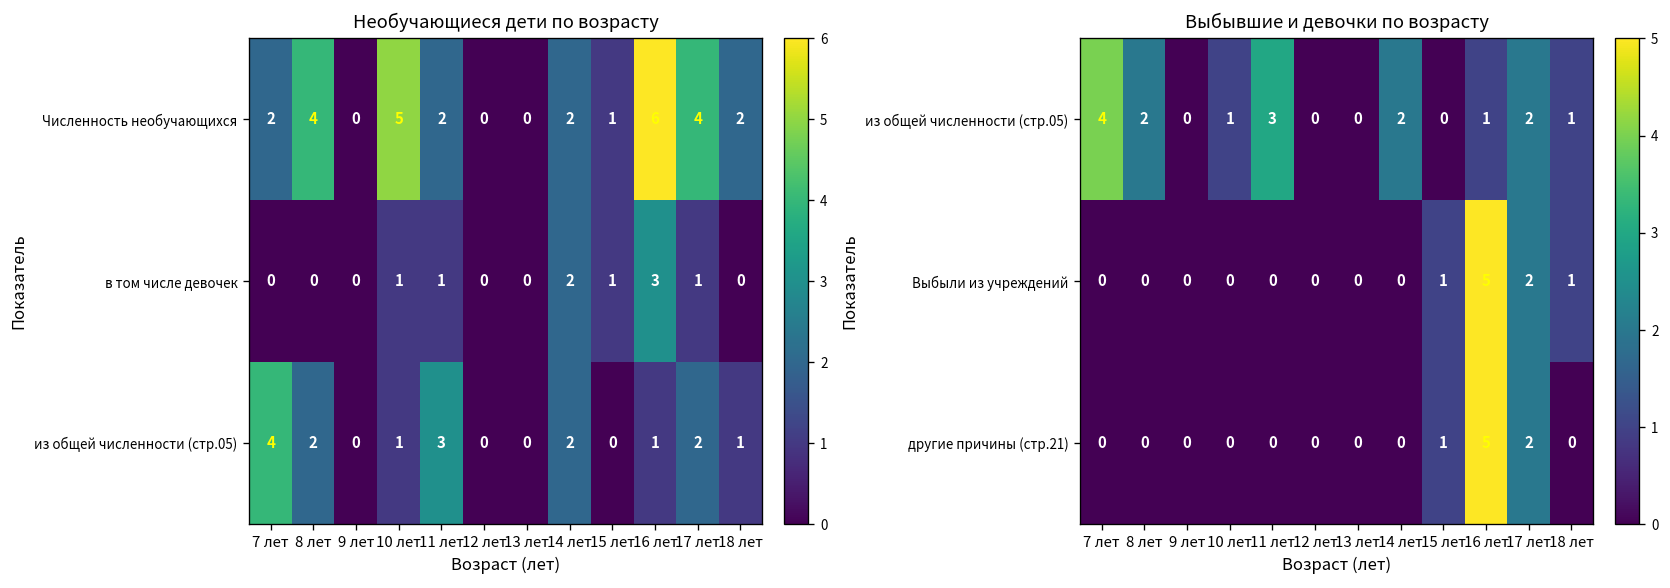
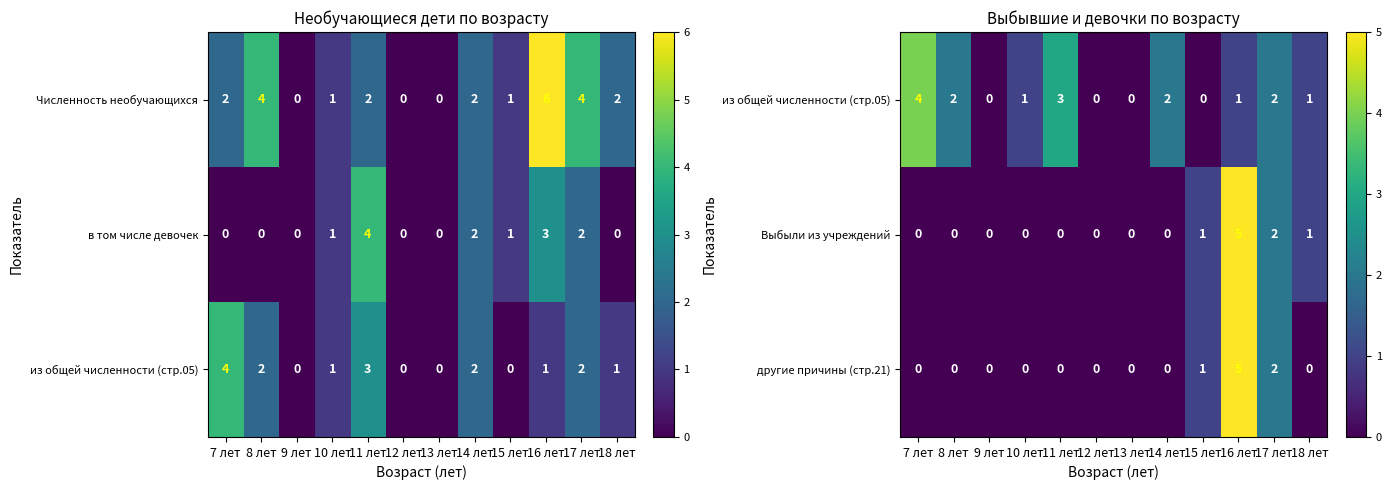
Необучающиеся дети по возрасту, Численность необучающихся, 10 лет: 5 -> 1
Необучающиеся дети по возрасту, в том числе девочек, 11 лет: 1 -> 4
Необучающиеся дети по возрасту, в том числе девочек, 17 лет: 1 -> 2
